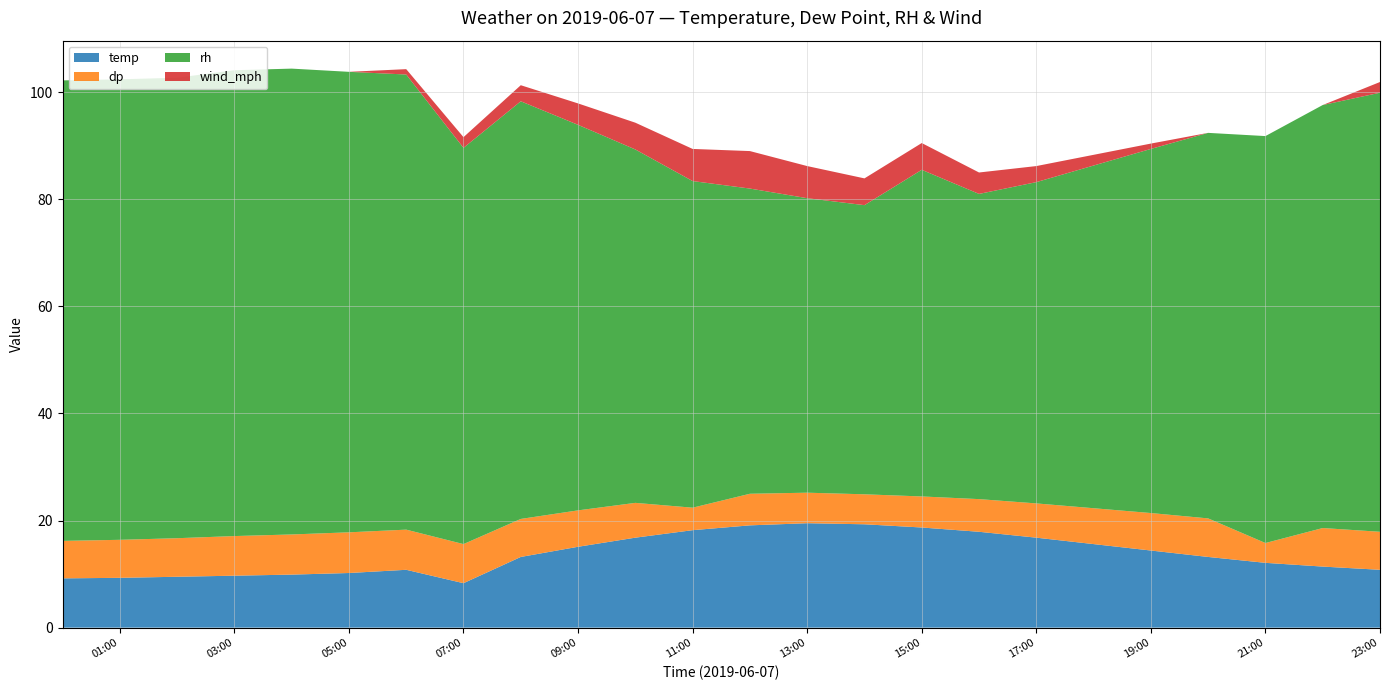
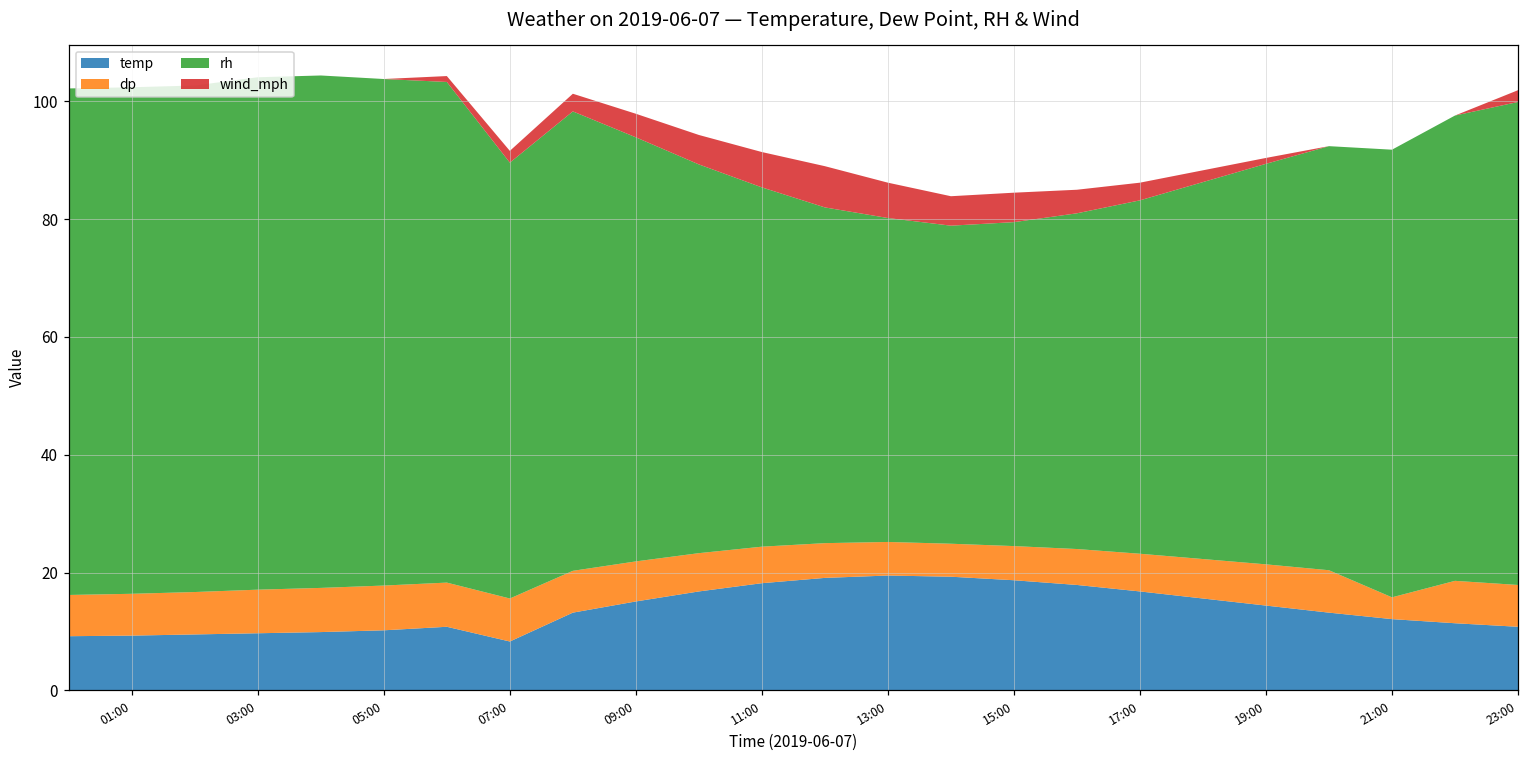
dp, 11:00: 4 -> 6
rh, 15:00: 61 -> 55
